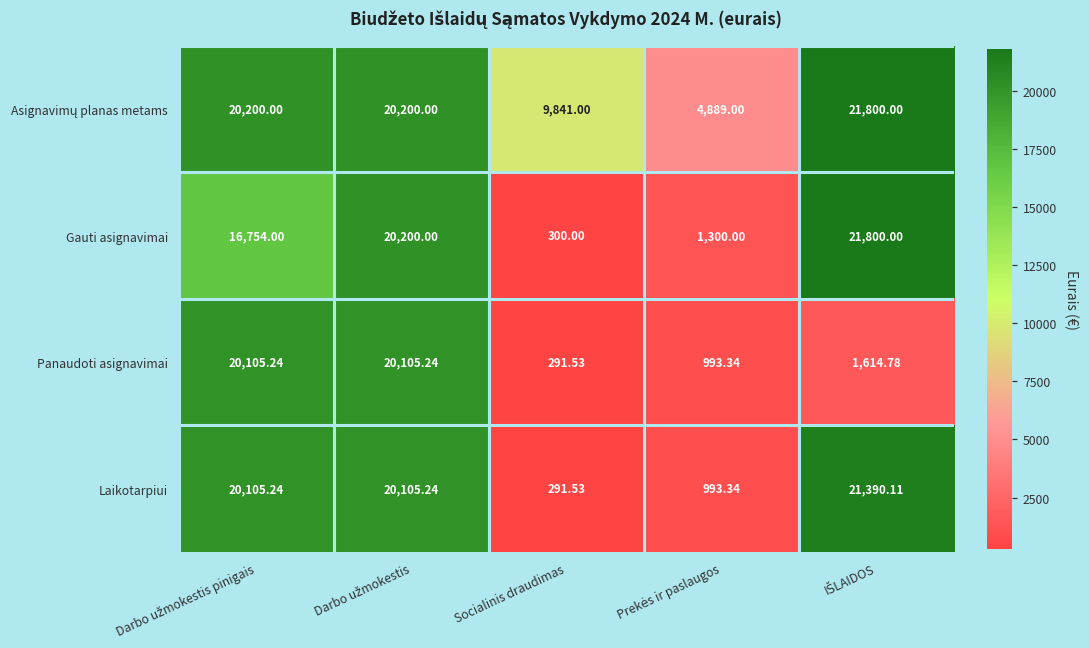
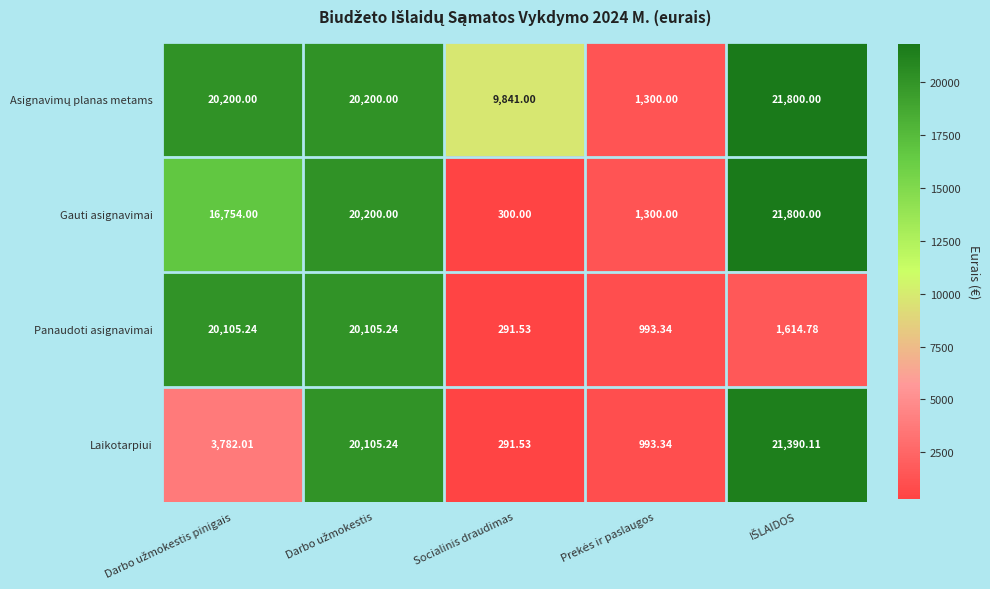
Asignavimų planas metams, Prekės ir paslaugos: 4,889.00 -> 1,300.00
Laikotarpiui, Darbo užmokestis pinigais: 20,105.24 -> 3,782.01
